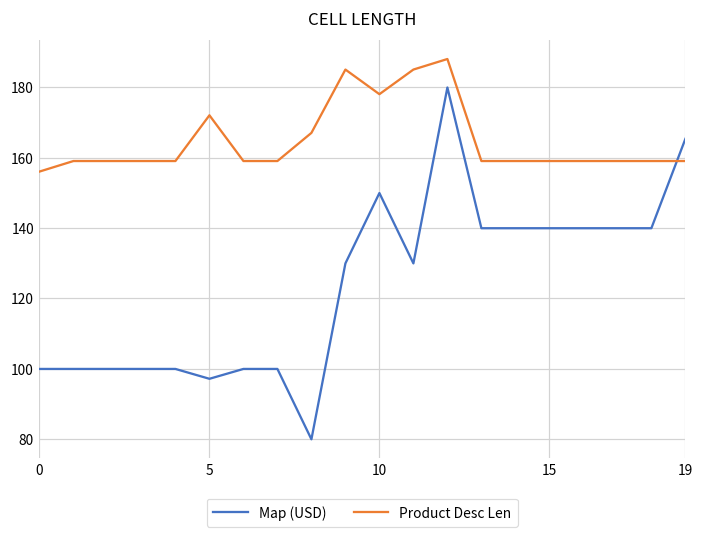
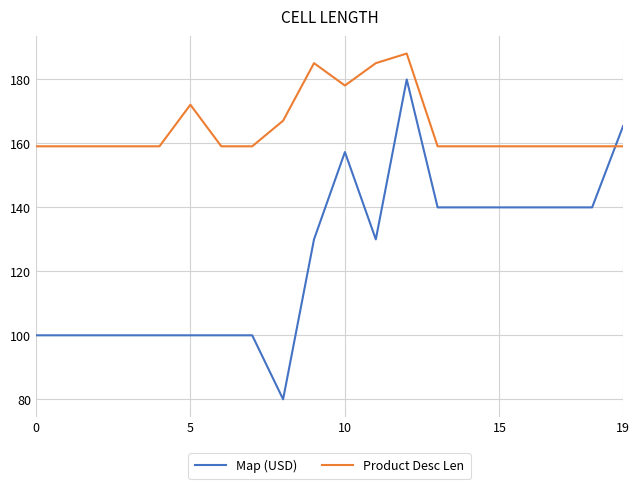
Product Desc Len, 0: 156 -> 159
Map (USD), 5: 97 -> 100
Map (USD), 10: 150 -> 157
